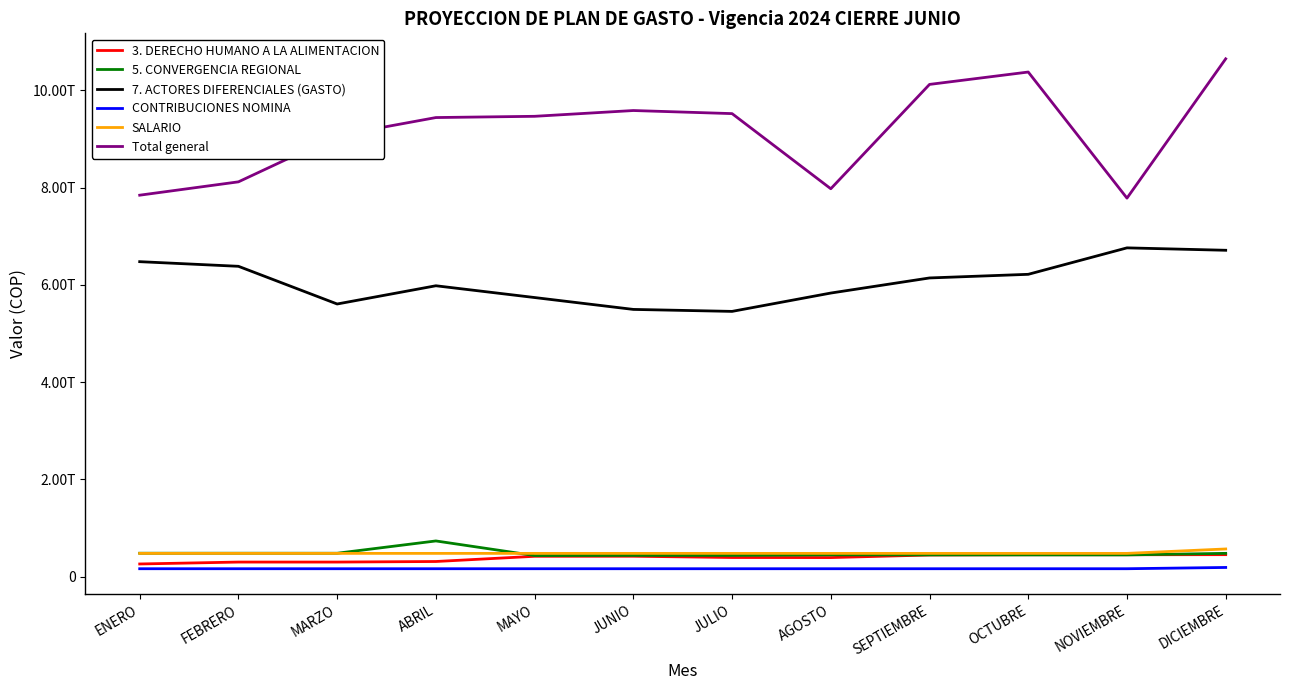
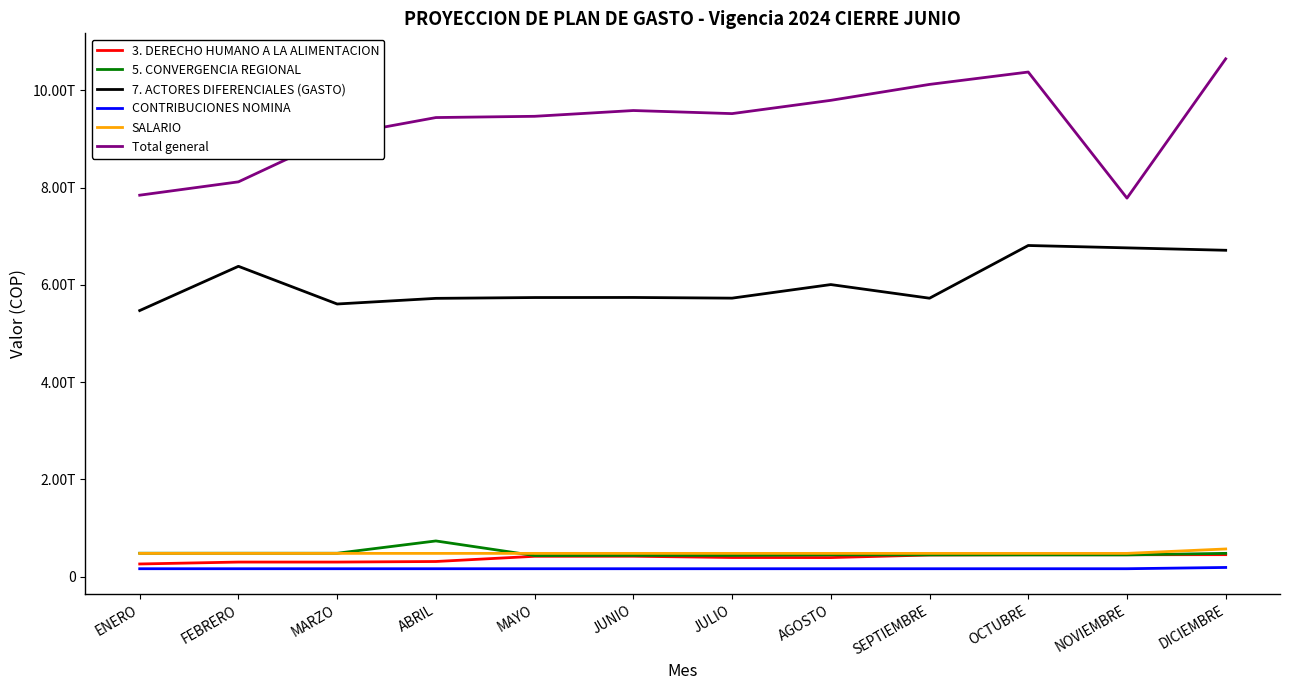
7. ACTORES DIFERENCIALES (GASTO), ENERO: 6.5T -> 5.5T
7. ACTORES DIFERENCIALES (GASTO), ABRIL: 6.0T -> 5.7T
7. ACTORES DIFERENCIALES (GASTO), JUNIO: 5.5T -> 5.7T
7. ACTORES DIFERENCIALES (GASTO), JULIO: 5.5T -> 5.7T
7. ACTORES DIFERENCIALES (GASTO), AGOSTO: 5.8T -> 6.0T
Total general, AGOSTO: 8.0T -> 9.8T
7. ACTORES DIFERENCIALES (GASTO), SEPTIEMBRE: 6.1T -> 5.7T
7. ACTORES DIFERENCIALES (GASTO), OCTUBRE: 6.2T -> 6.8T
